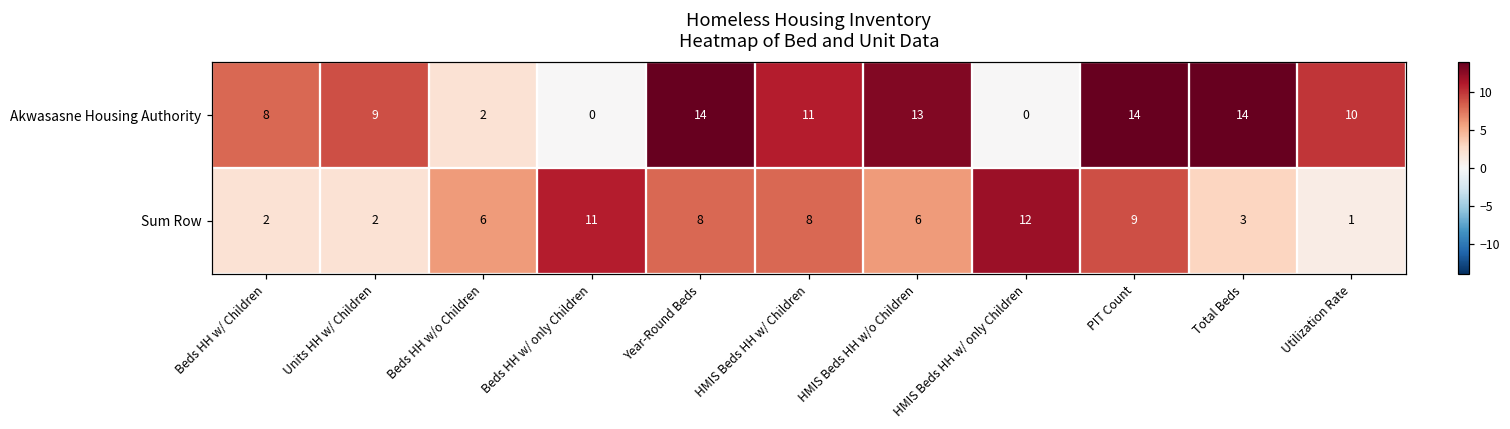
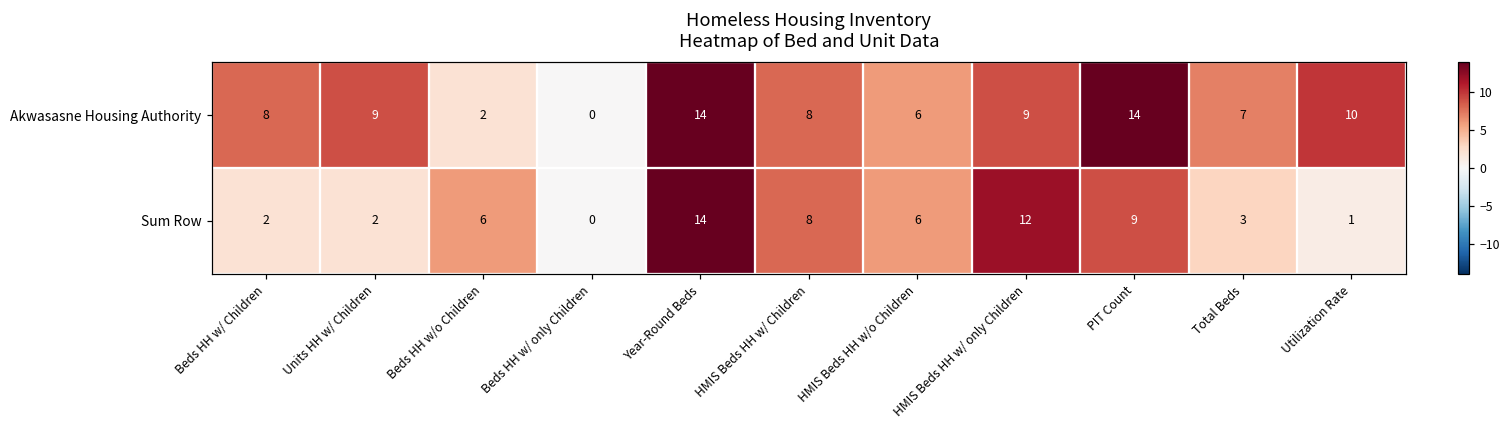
Akwasasne Housing Authority, HMIS Beds HH w/ Children: 11 -> 8
Akwasasne Housing Authority, HMIS Beds HH w/o Children: 13 -> 6
Akwasasne Housing Authority, HMIS Beds HH w/ only Children: 0 -> 9
Akwasasne Housing Authority, Total Beds: 14 -> 7
Sum Row, Beds HH w/ only Children: 11 -> 0
Sum Row, Year-Round Beds: 8 -> 14
